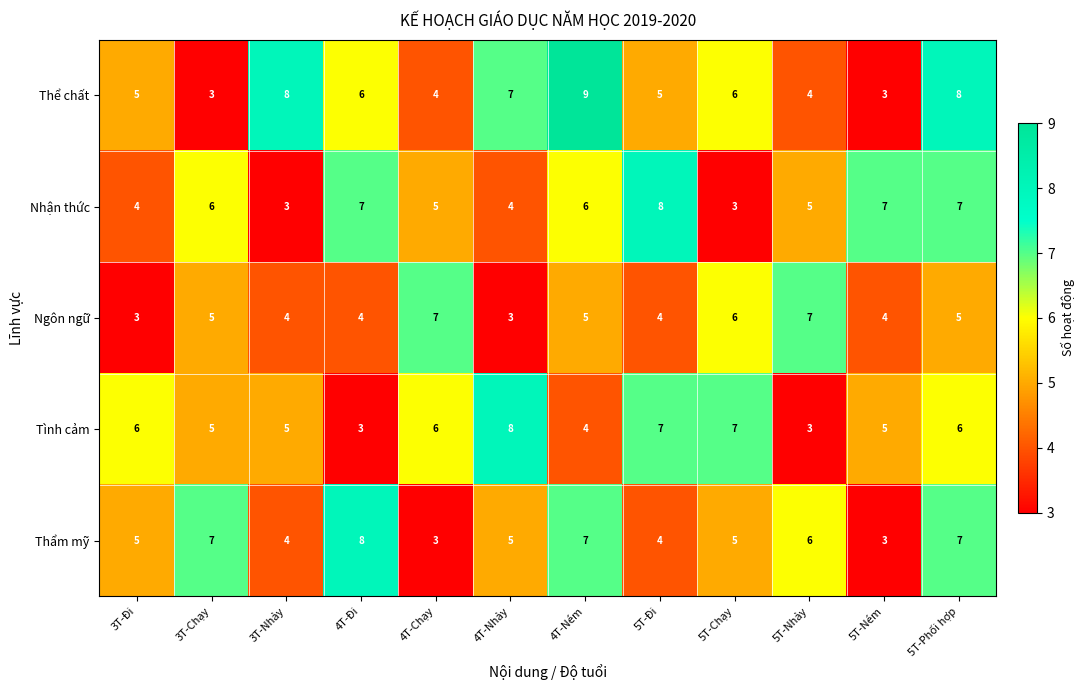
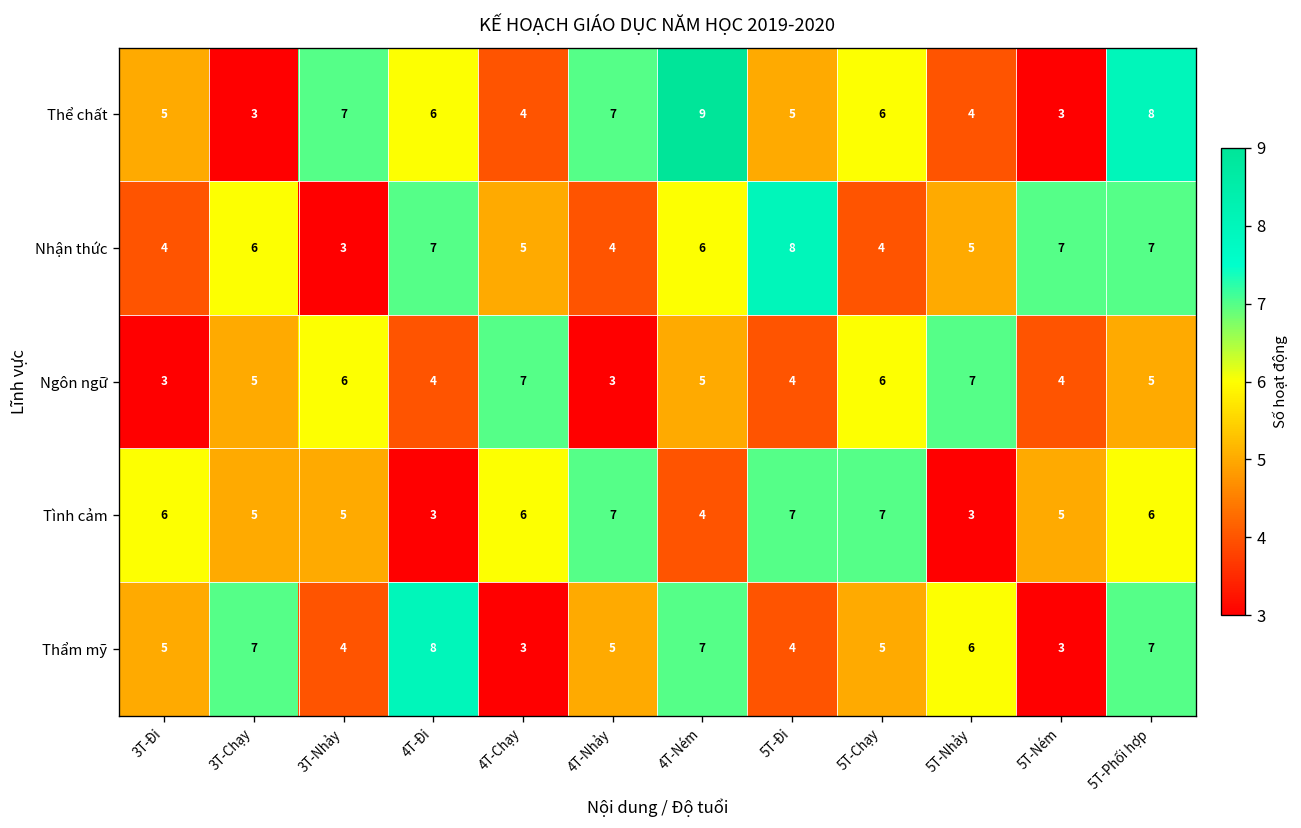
Thể chất, 3T-Nhảy: 8 -> 7
Nhận thức, 5T-Chạy: 3 -> 4
Ngôn ngữ, 3T-Nhảy: 4 -> 6
Tình cảm, 4T-Nhảy: 8 -> 7
